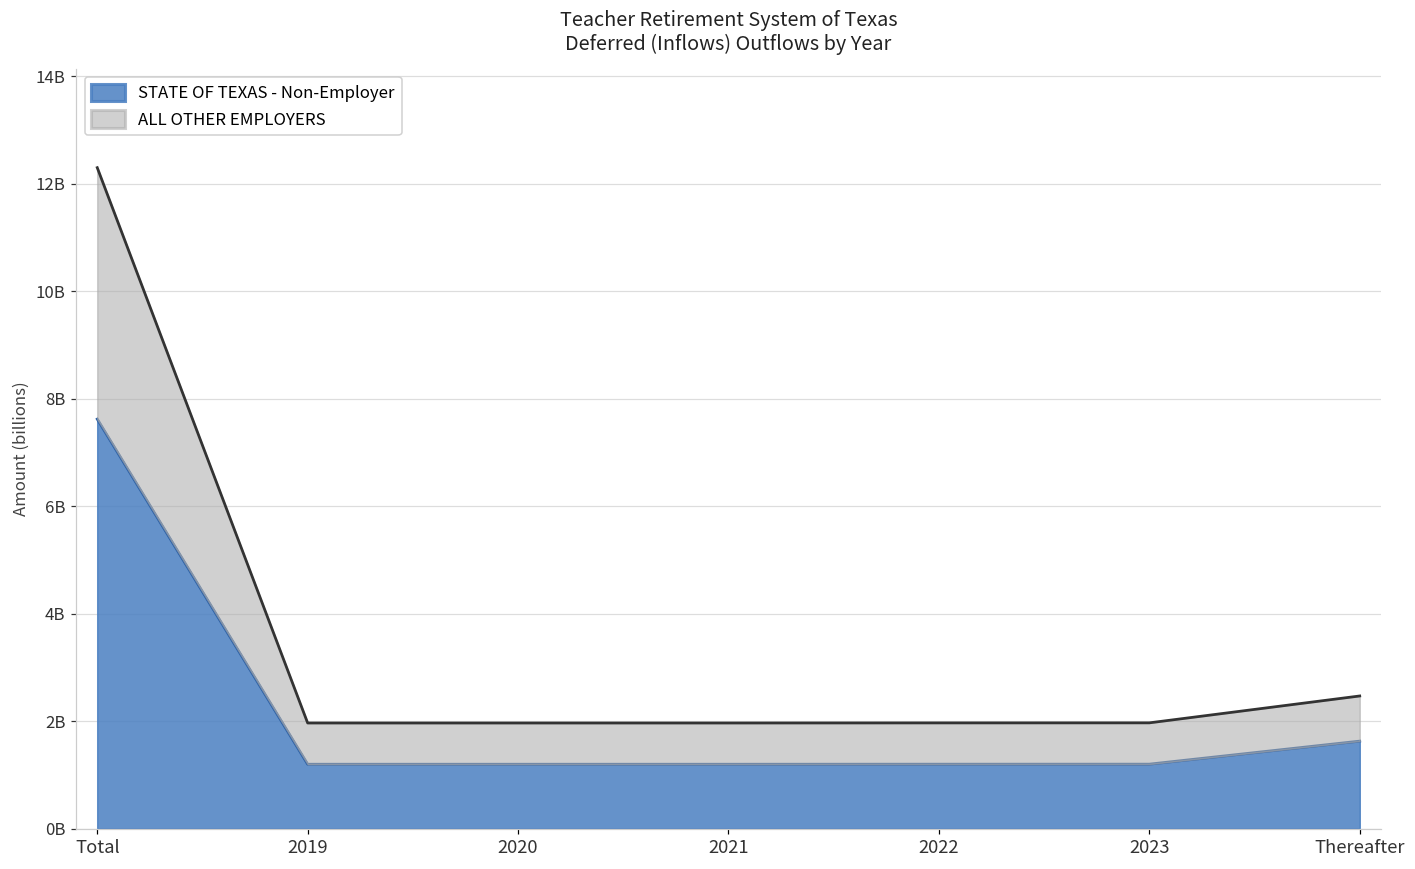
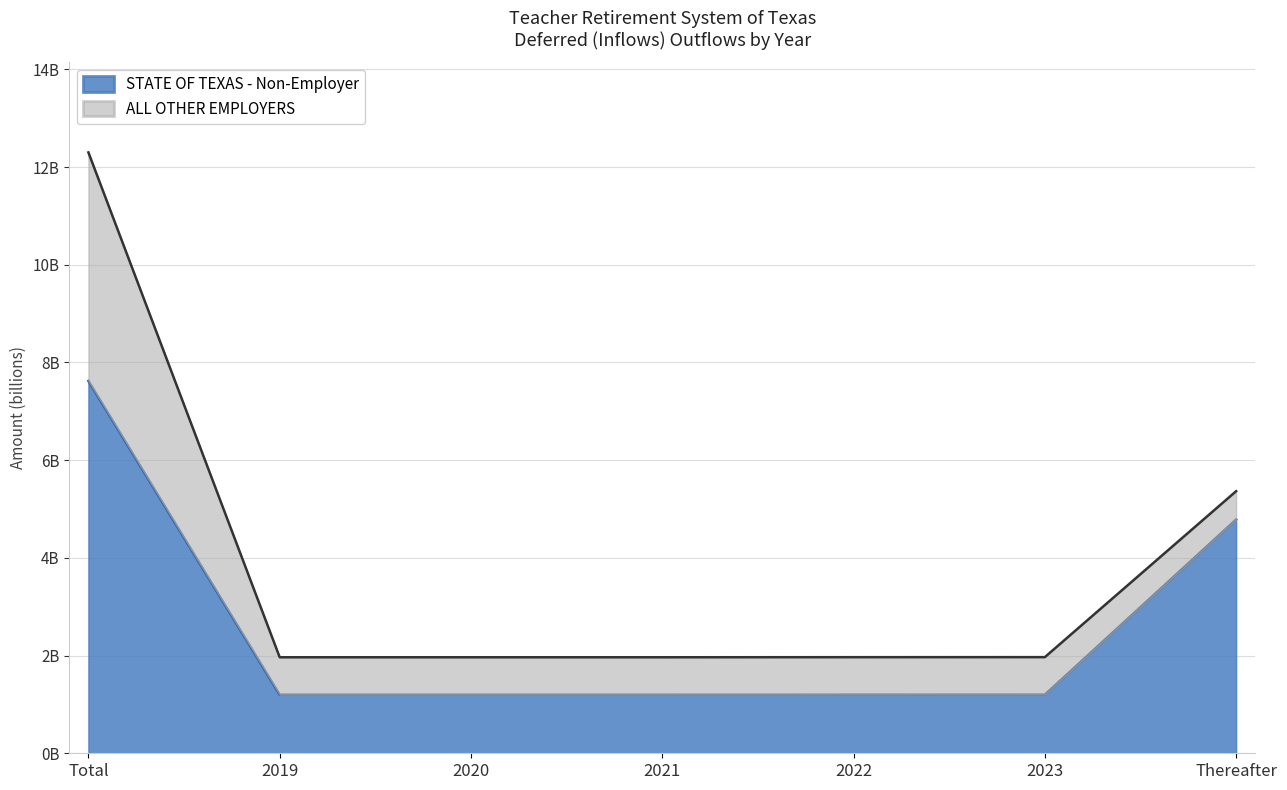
STATE OF TEXAS - Non-Employer, Thereafter: 1600000000 -> 4800000000
ALL OTHER EMPLOYERS, Thereafter: 800000000 -> 600000000
